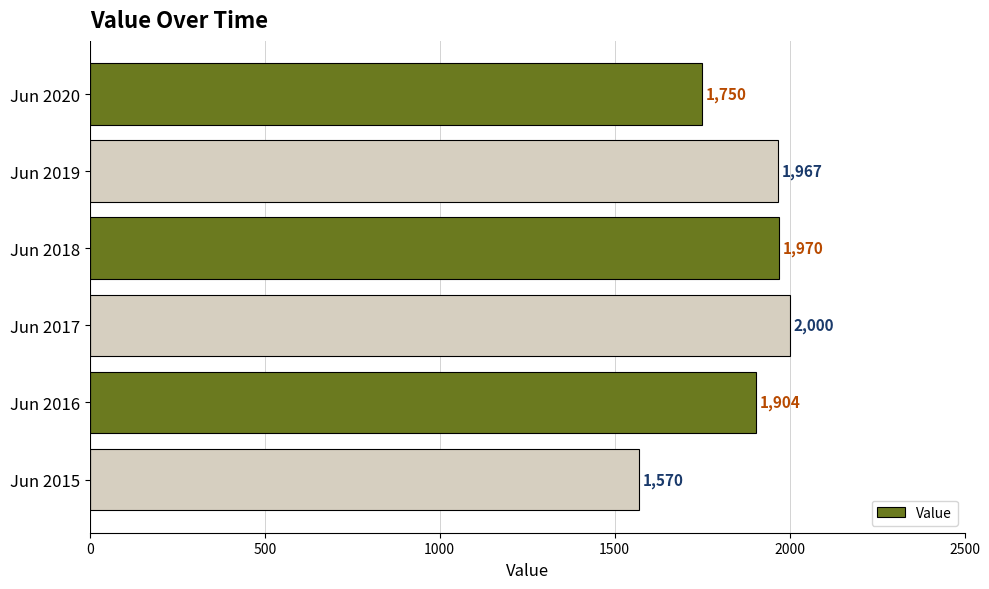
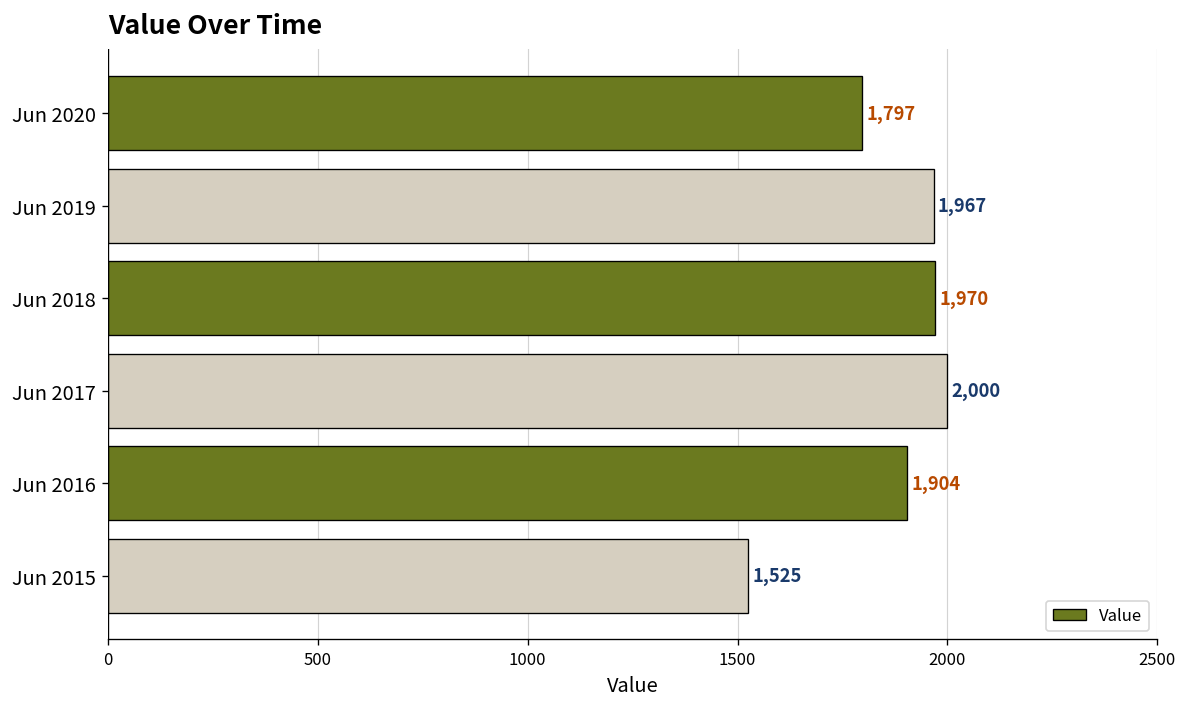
Jun 2020: 1,750 -> 1,797
Jun 2015: 1,570 -> 1,525
